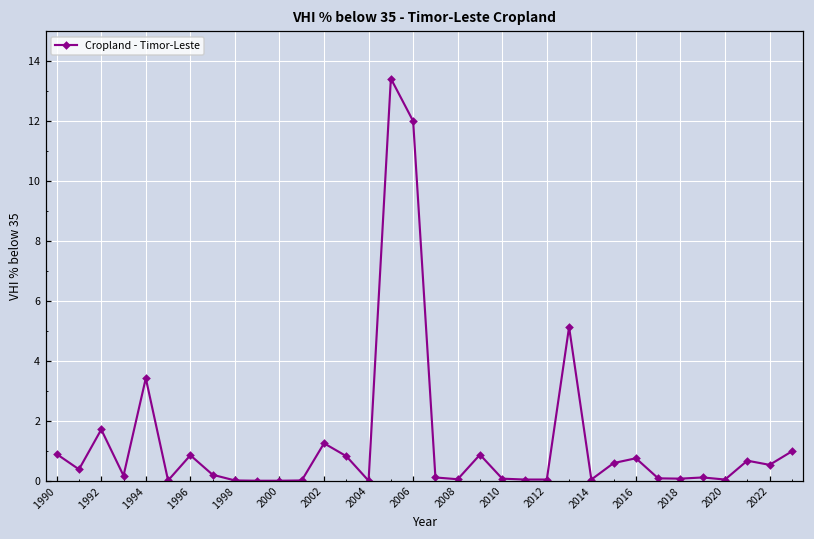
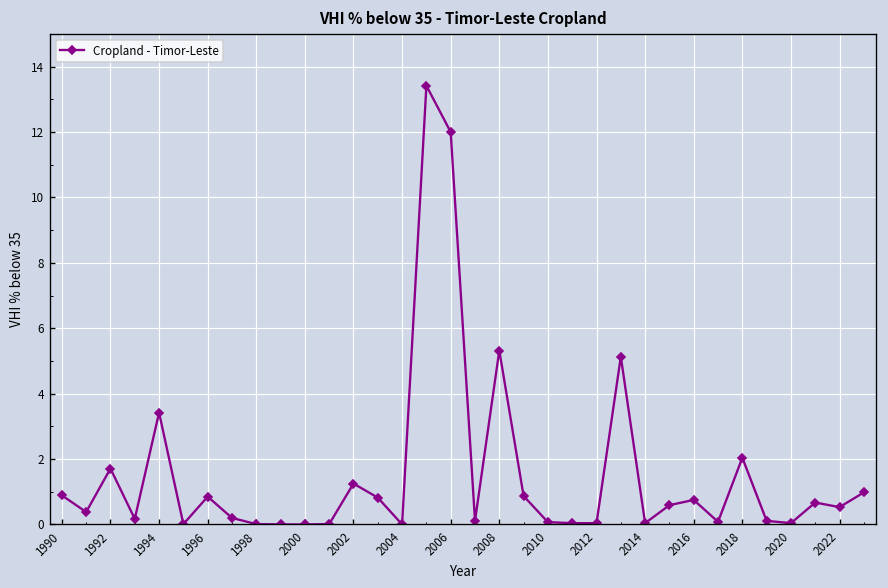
2008: 0.1 -> 5.3
2018: 0.1 -> 2.0
